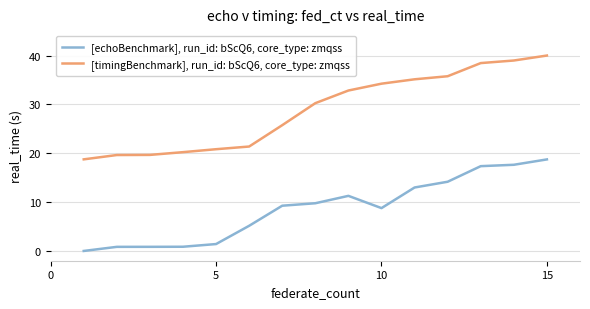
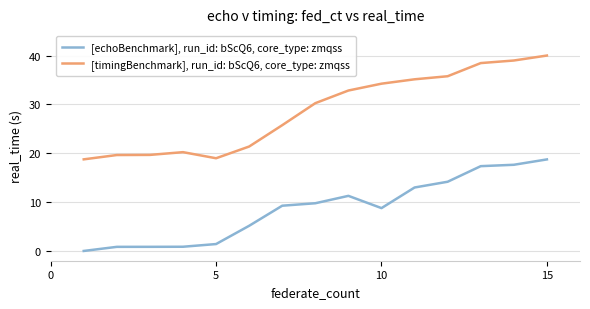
[timingBenchmark], run_id: bScQ6, core_type: zmqss, 5: 21 -> 19
